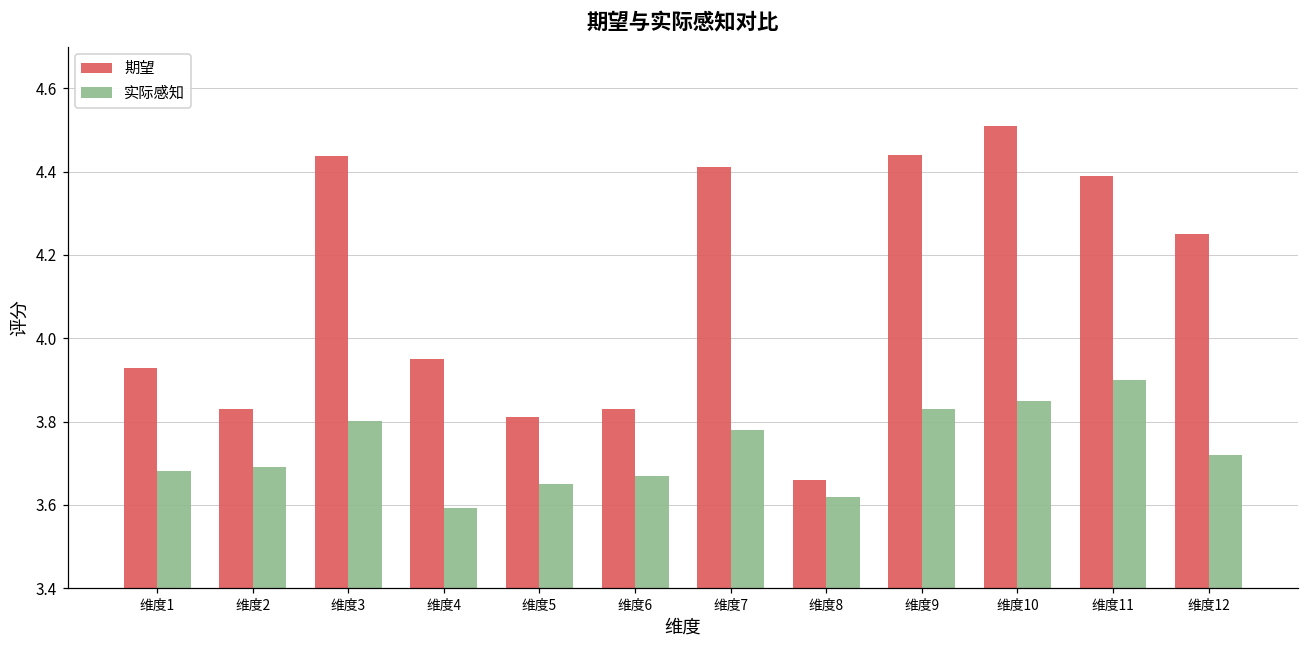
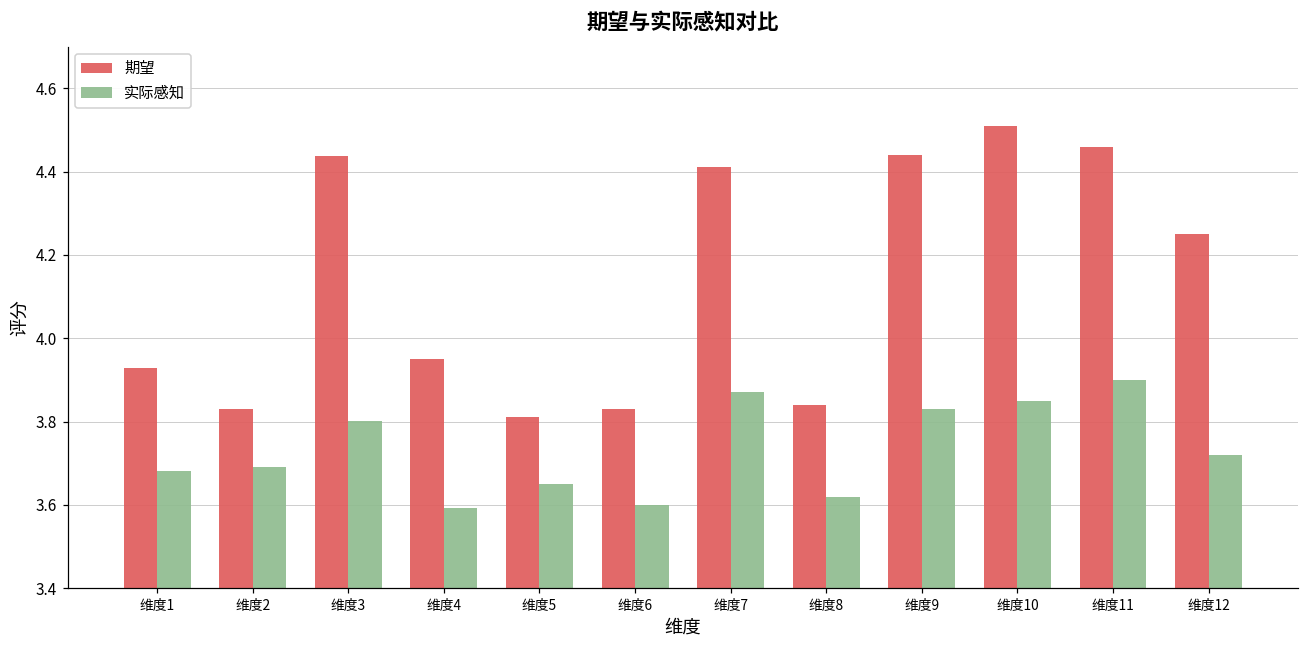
实际感知, 维度6: 3.67 -> 3.60
实际感知, 维度7: 3.78 -> 3.87
期望, 维度8: 3.66 -> 3.84
期望, 维度11: 4.39 -> 4.46
